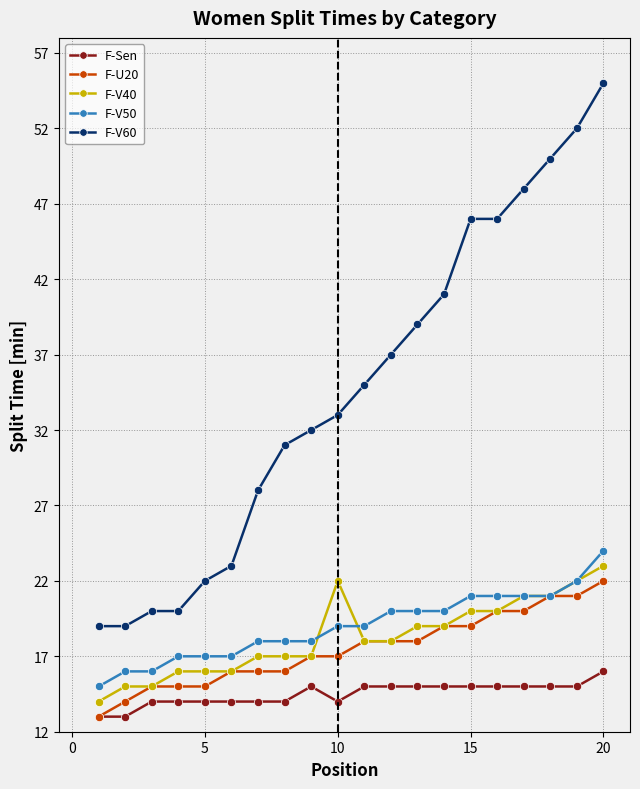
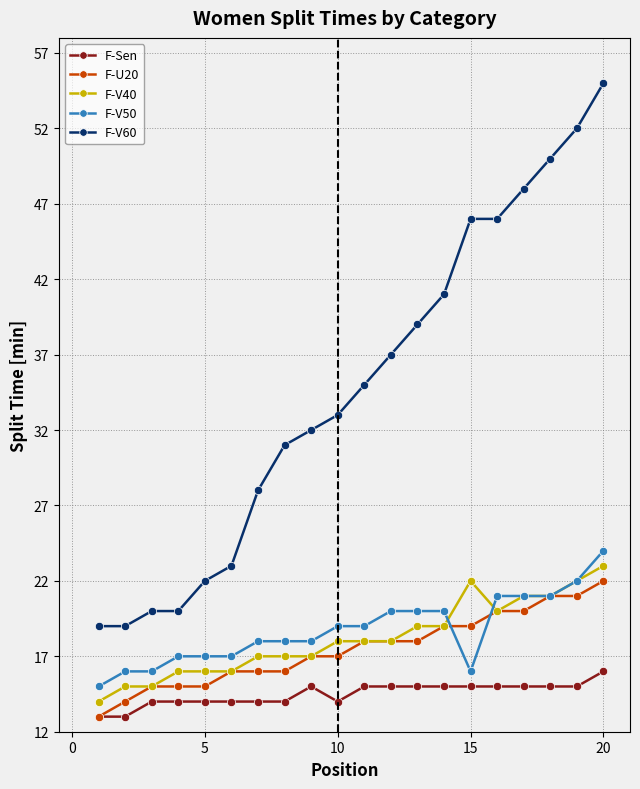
F-V40, 10: 22 -> 18
F-V40, 15: 20 -> 22
F-V50, 15: 21 -> 16
